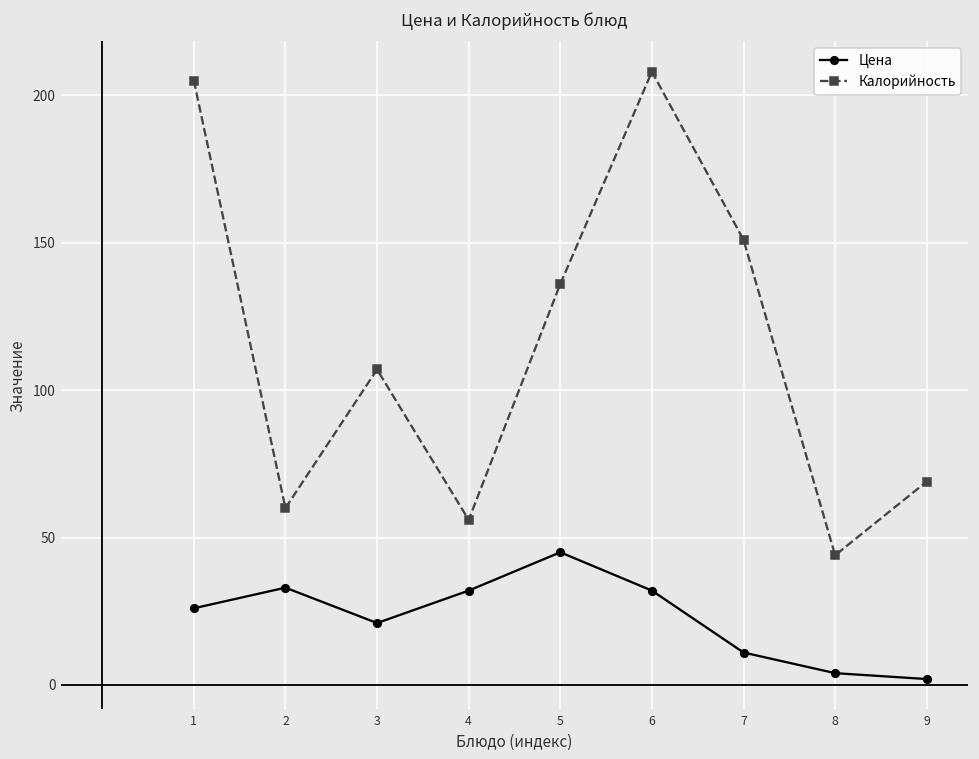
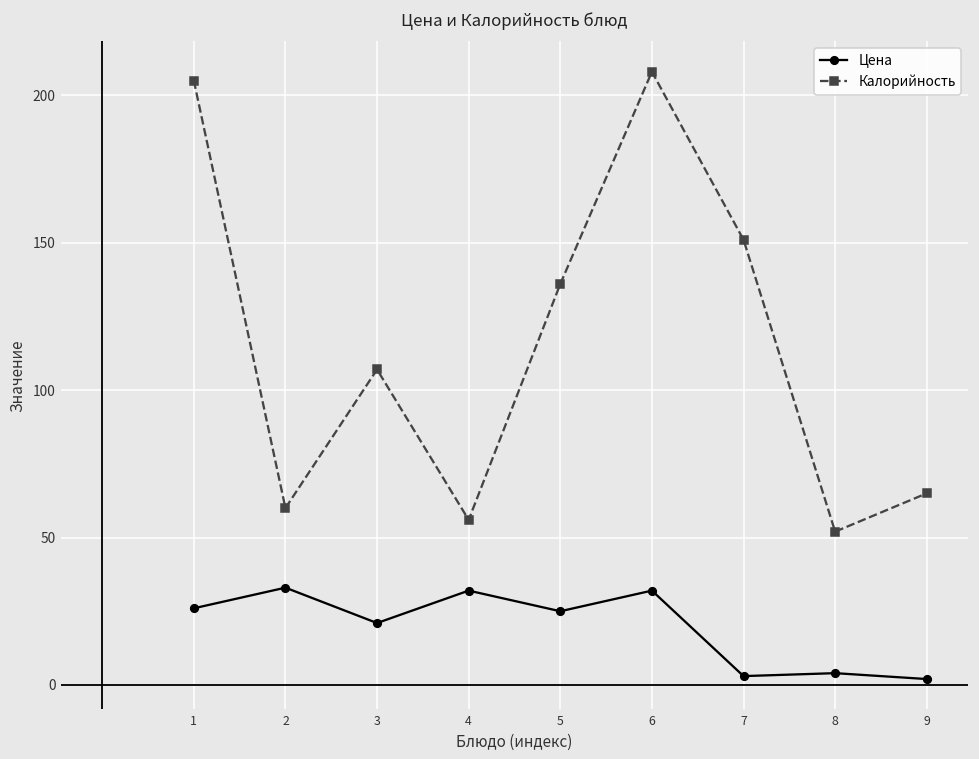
Цена, 5: 45 -> 25
Цена, 7: 11 -> 3
Калорийность, 8: 44 -> 52
Калорийность, 9: 69 -> 65
